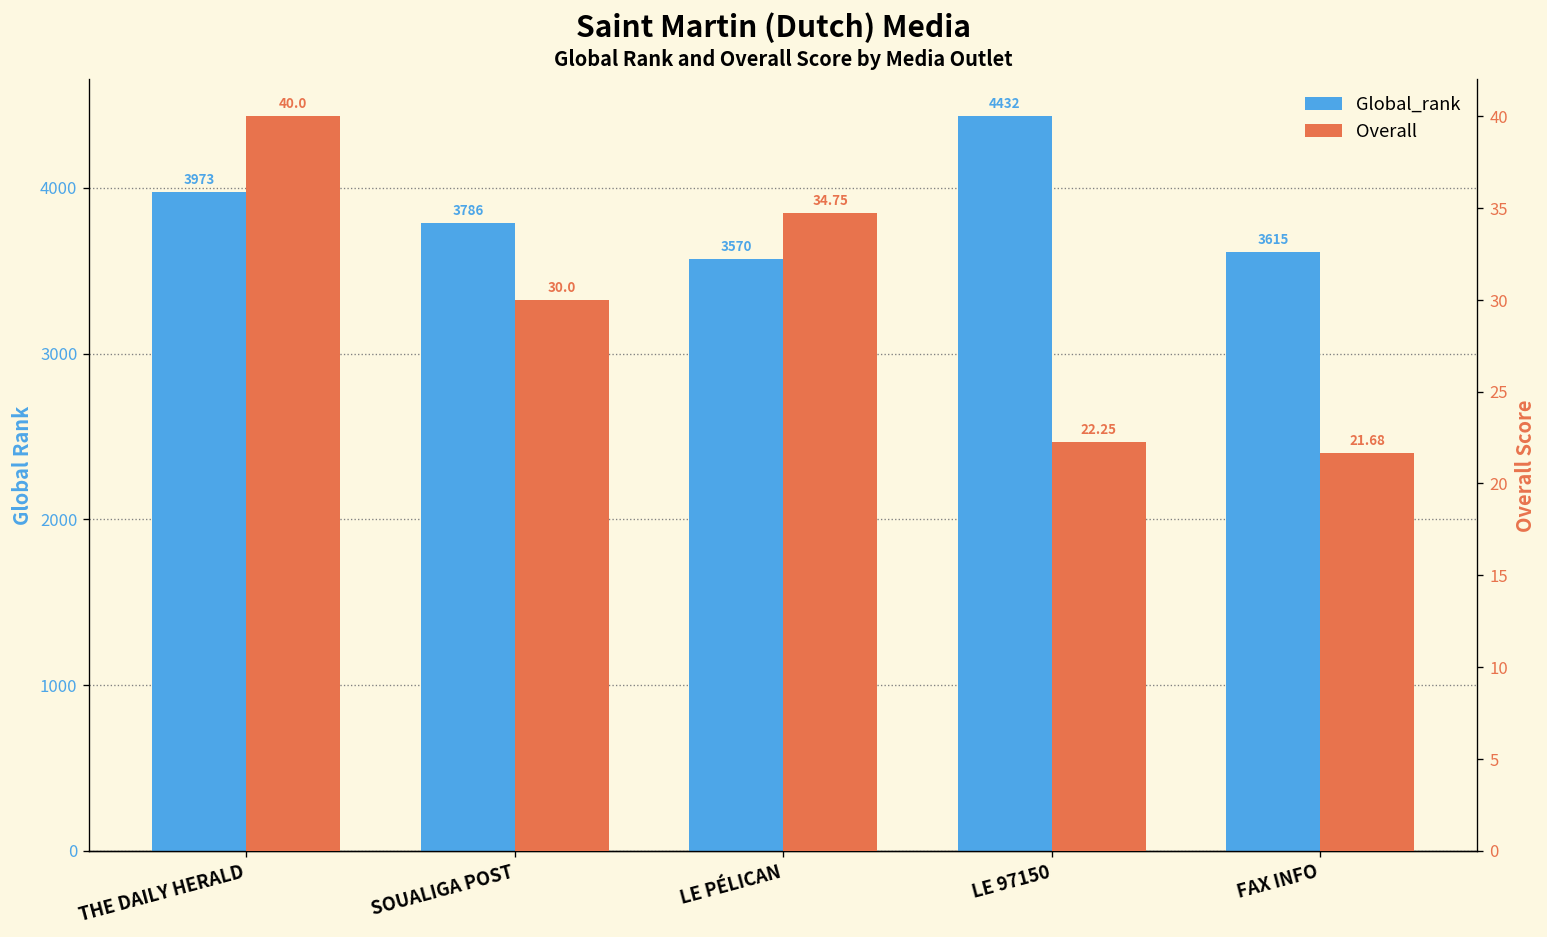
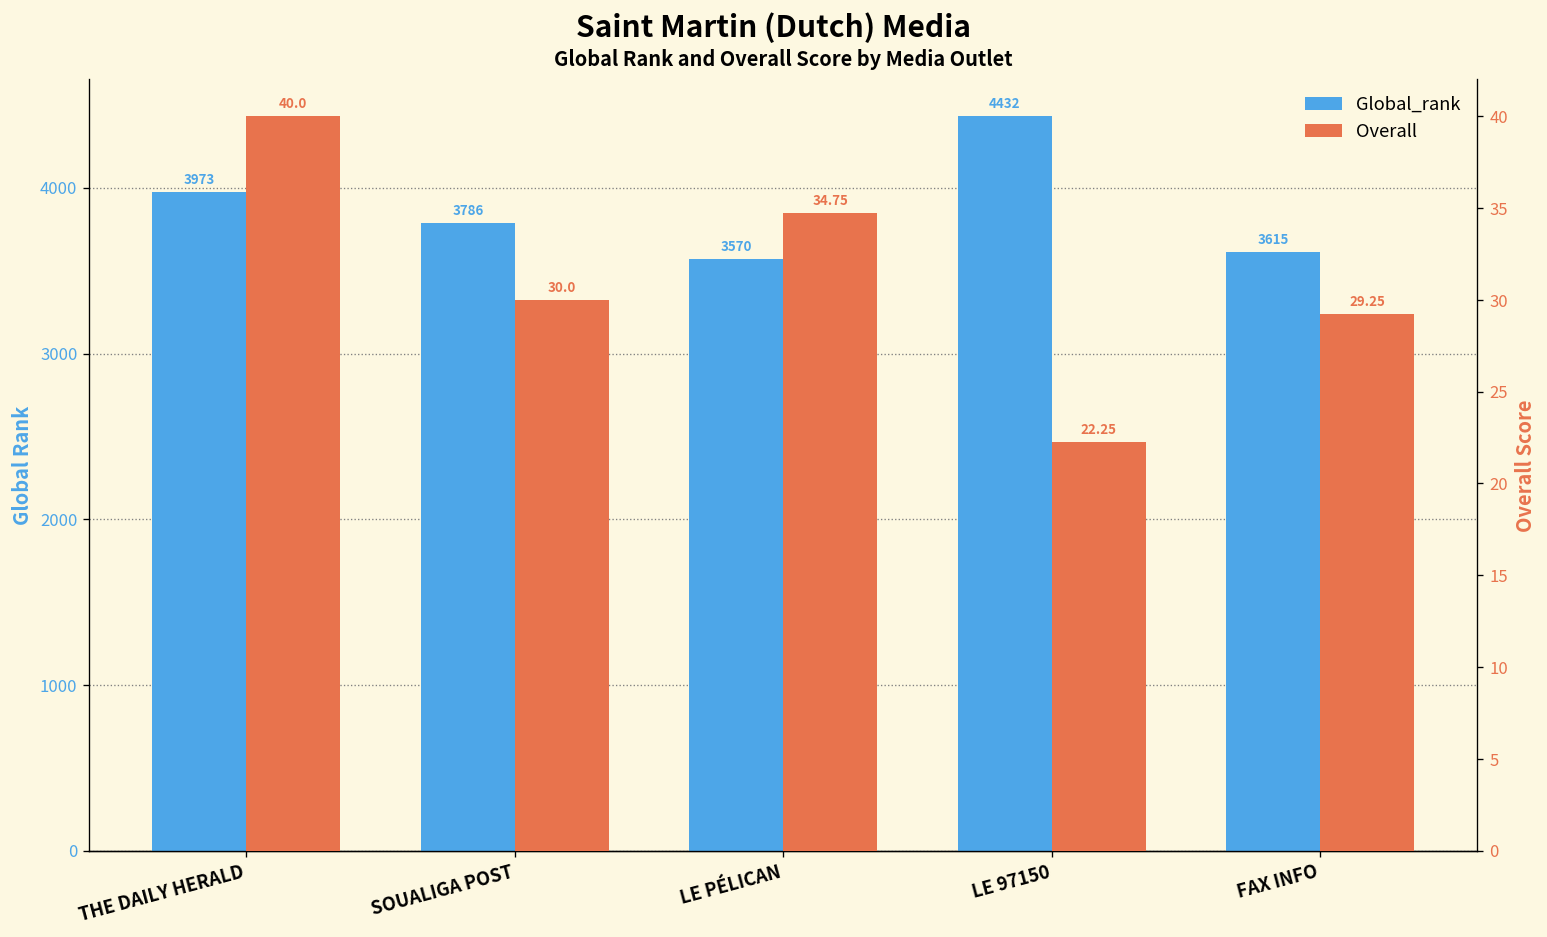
Overall, FAX INFO: 21.68 -> 29.25
